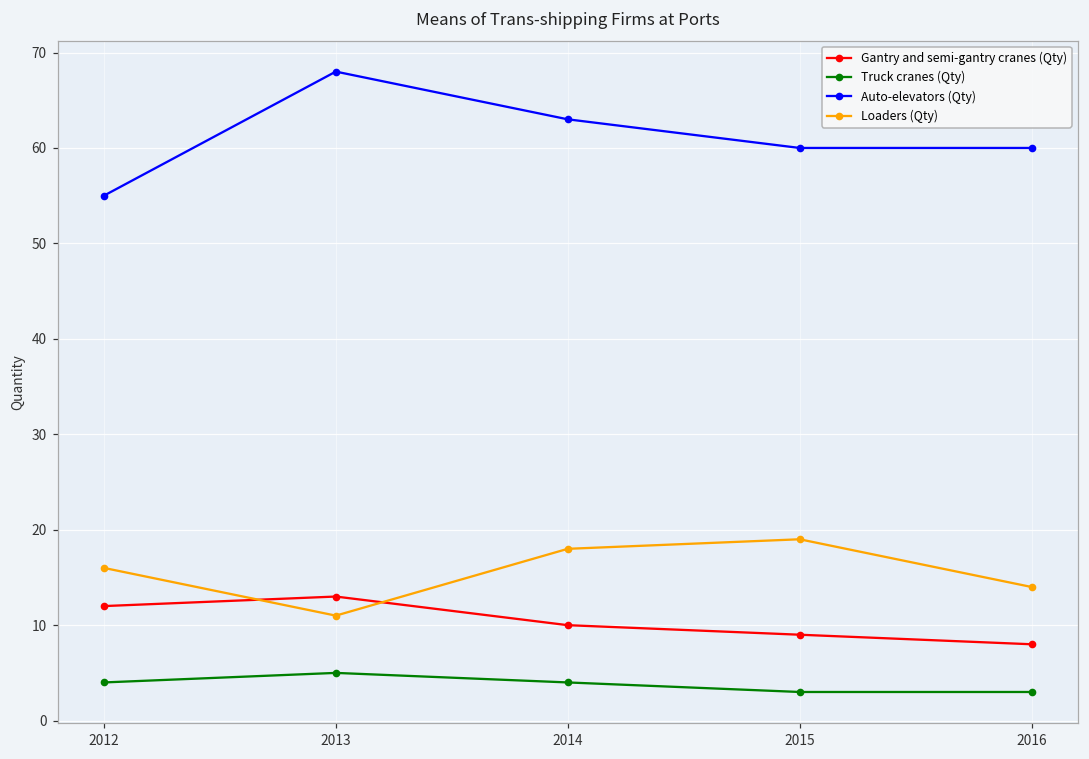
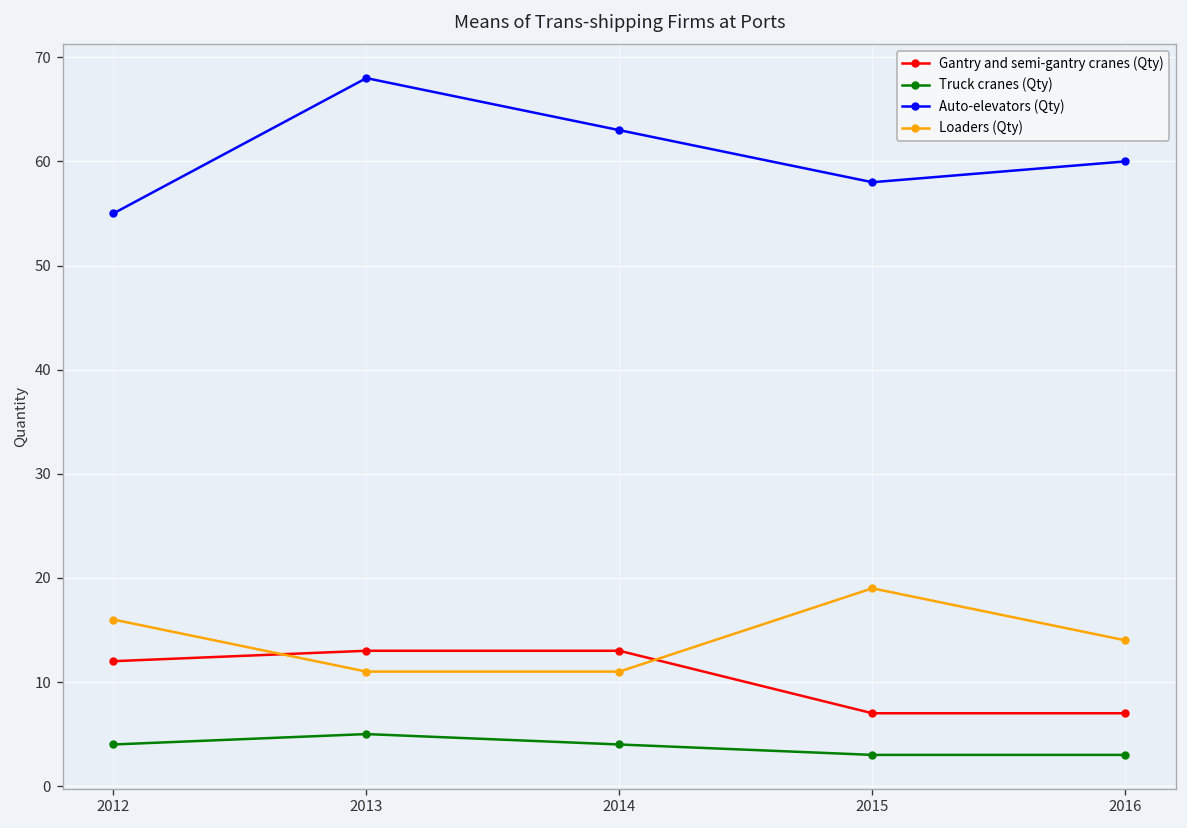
Gantry and semi-gantry cranes (Qty), 2014: 10 -> 13
Loaders (Qty), 2014: 18 -> 11
Gantry and semi-gantry cranes (Qty), 2015: 9 -> 7
Auto-elevators (Qty), 2015: 60 -> 58
Gantry and semi-gantry cranes (Qty), 2016: 8 -> 7
